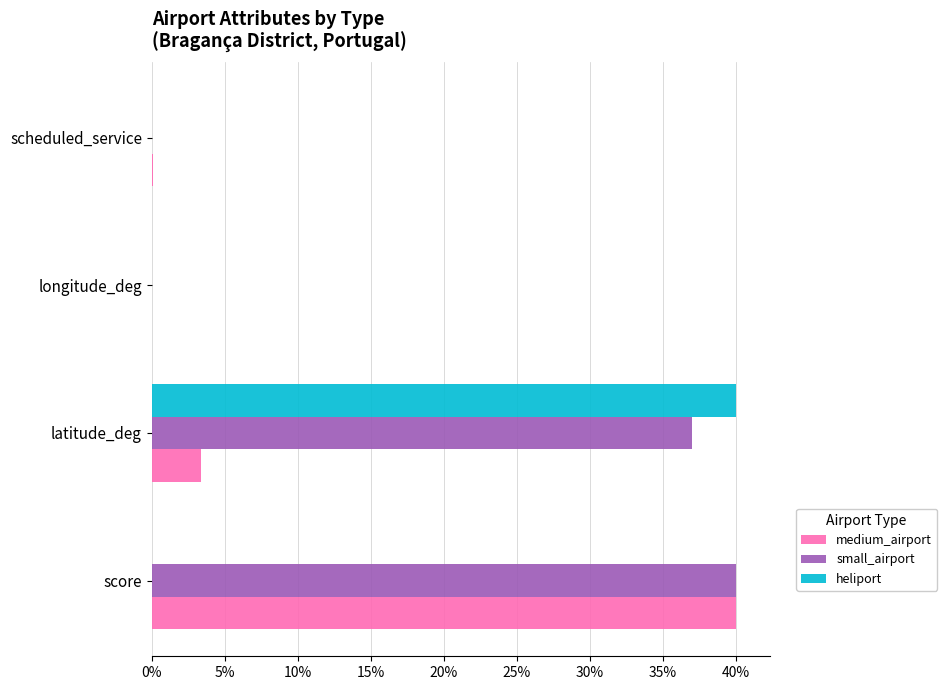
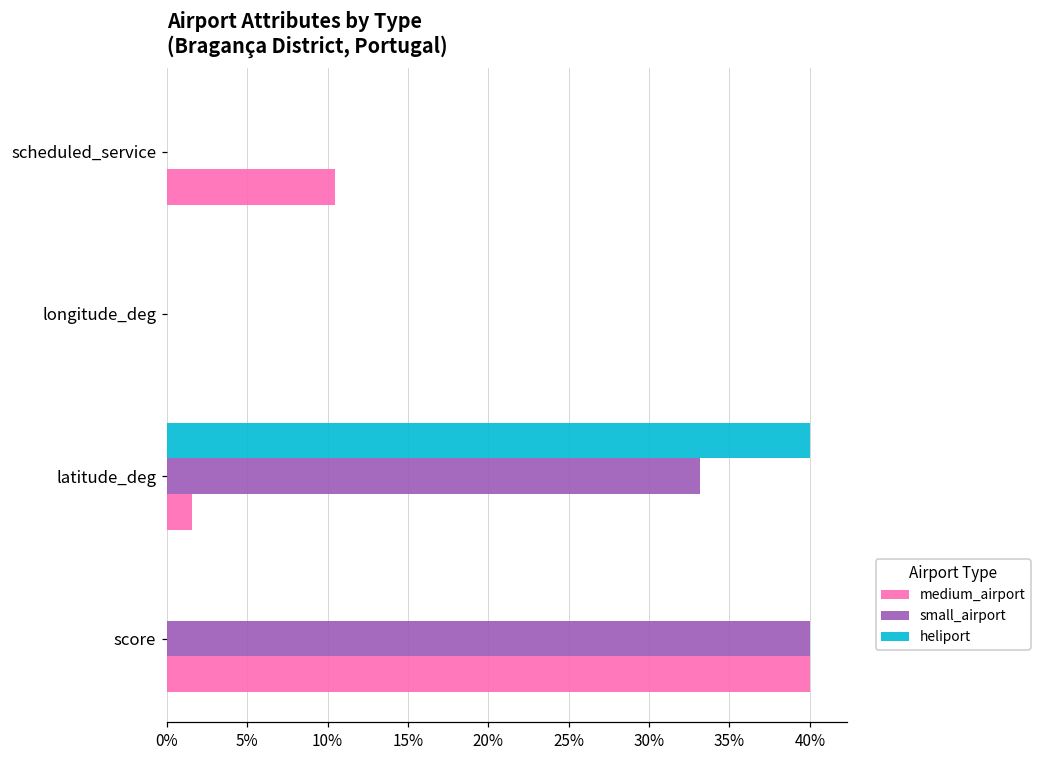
medium_airport, scheduled_service: 0.1% -> 10.5%
small_airport, latitude_deg: 37.0% -> 33.2%
medium_airport, latitude_deg: 3.3% -> 1.6%
